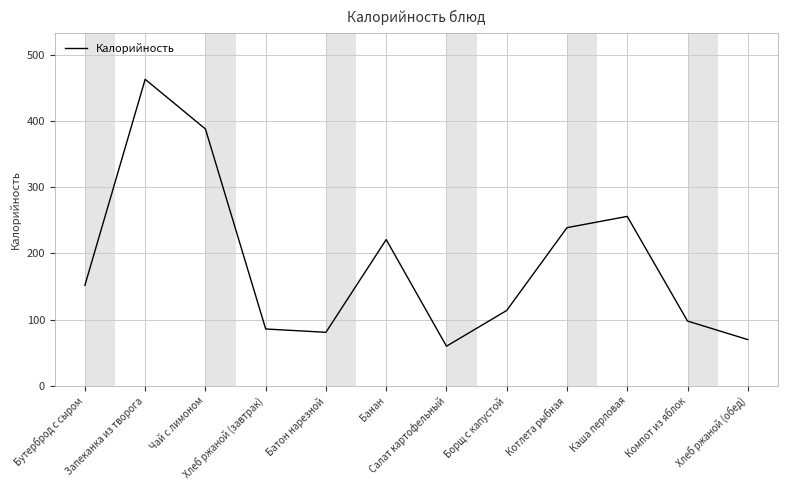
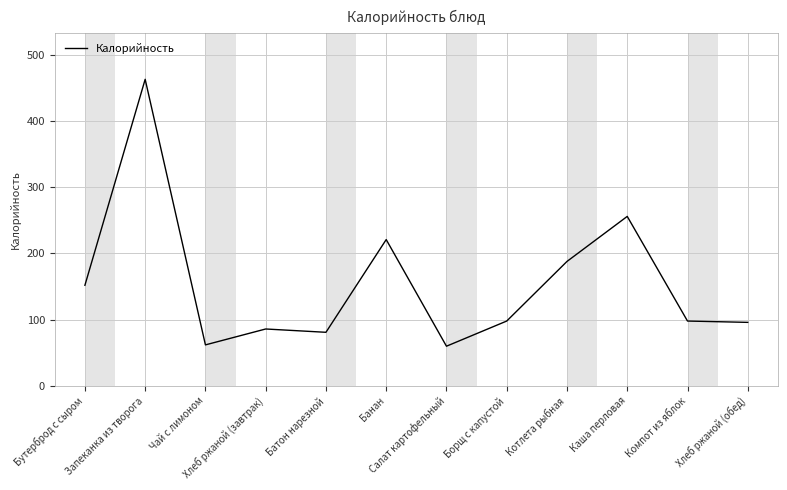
Чай с лимоном: 390 -> 60
Борщ с капустой: 110 -> 100
Котлета рыбная: 240 -> 190
Хлеб ржаной (обед): 70 -> 100
